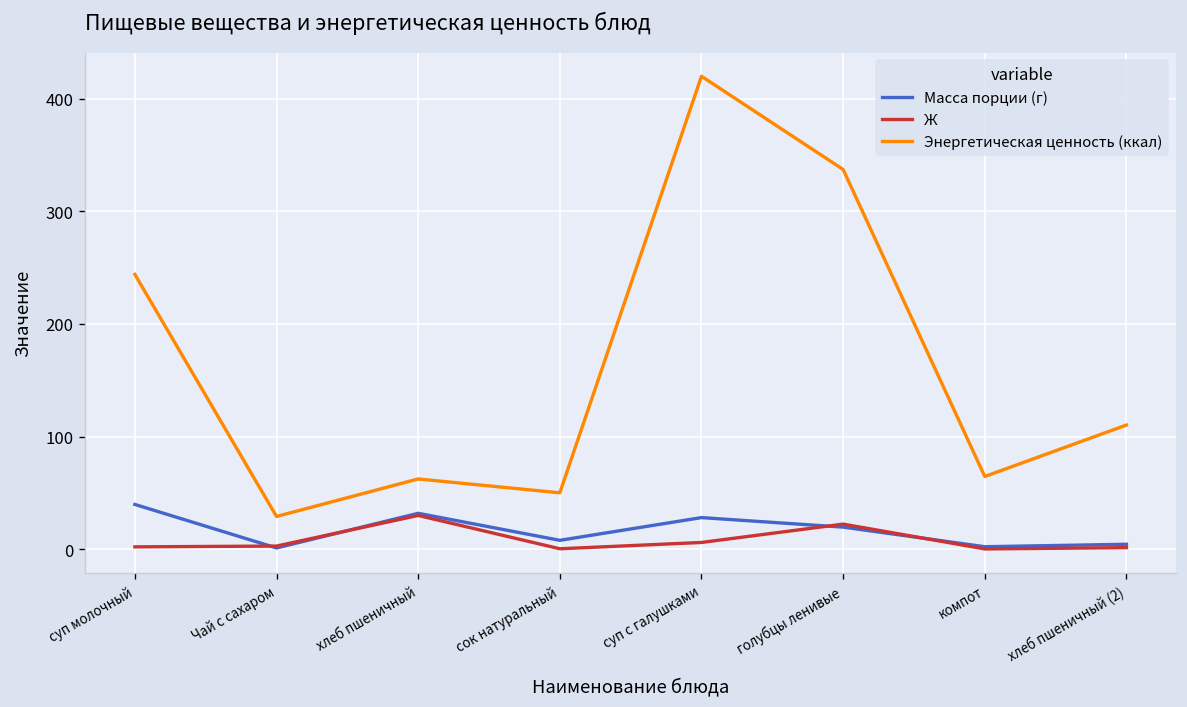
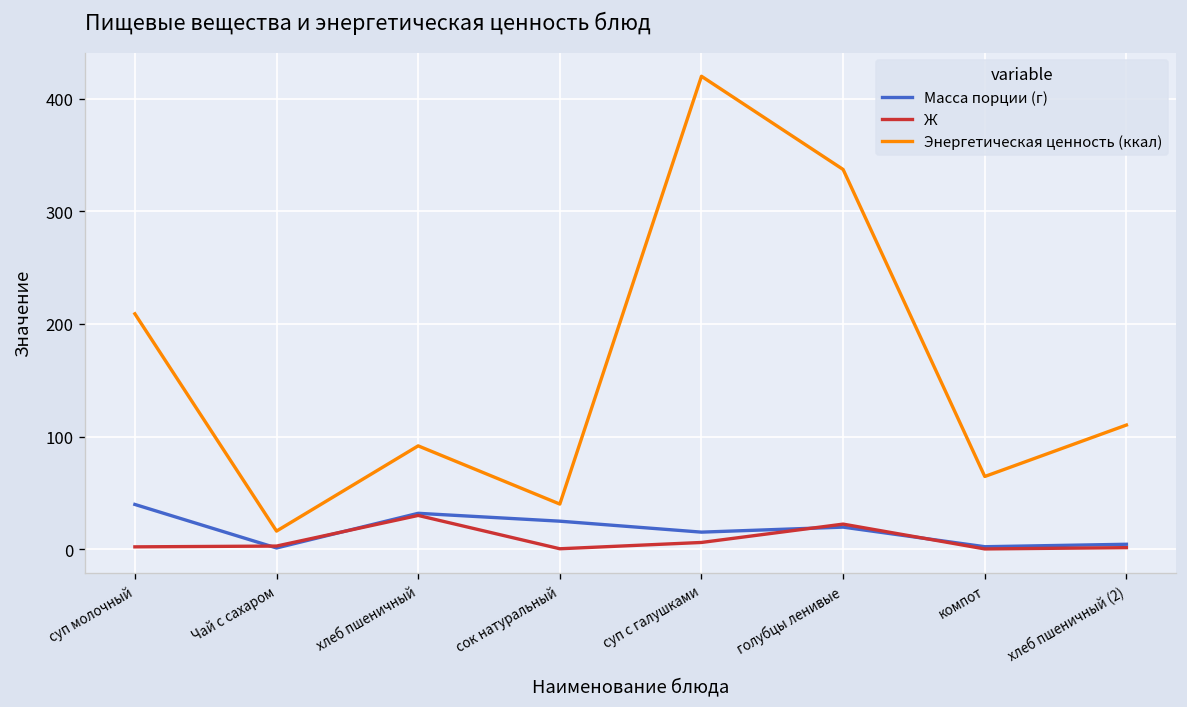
Энергетическая ценность (ккал), суп молочный: 240 -> 210
Энергетическая ценность (ккал), Чай с сахаром: 30 -> 20
Энергетическая ценность (ккал), хлеб пшеничный: 60 -> 90
Масса порции (г), сок натуральный: 10 -> 20
Энергетическая ценность (ккал), сок натуральный: 50 -> 40
Масса порции (г), суп с галушками: 30 -> 20
